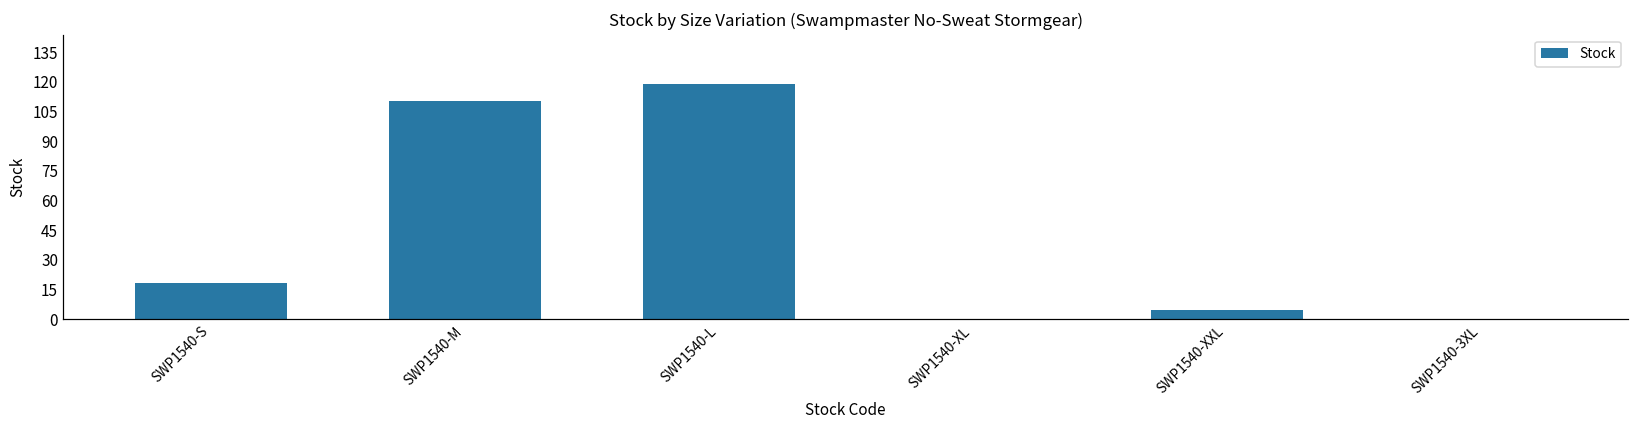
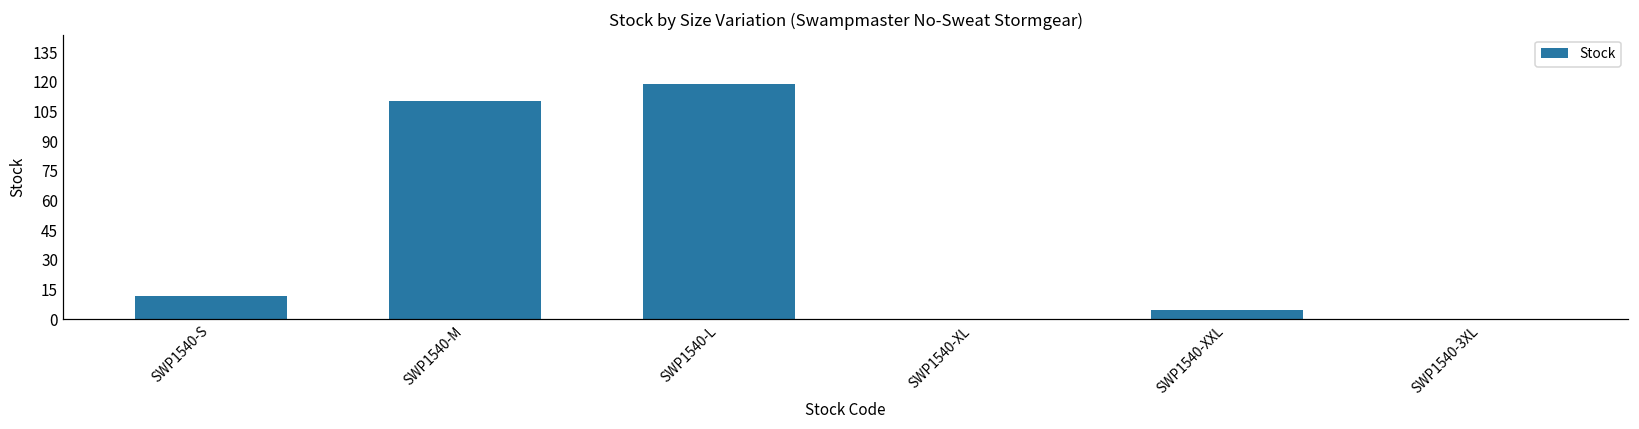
SWP1540-S: 18 -> 12
